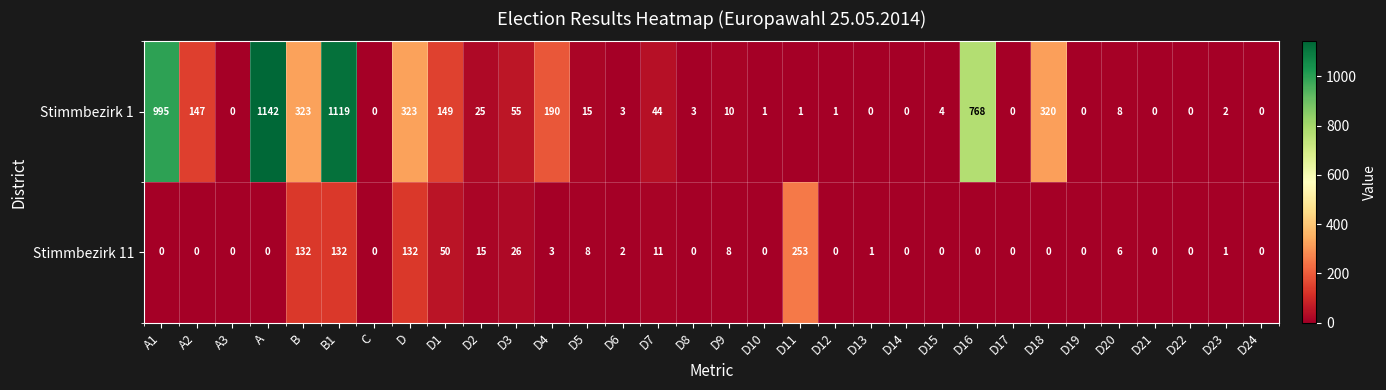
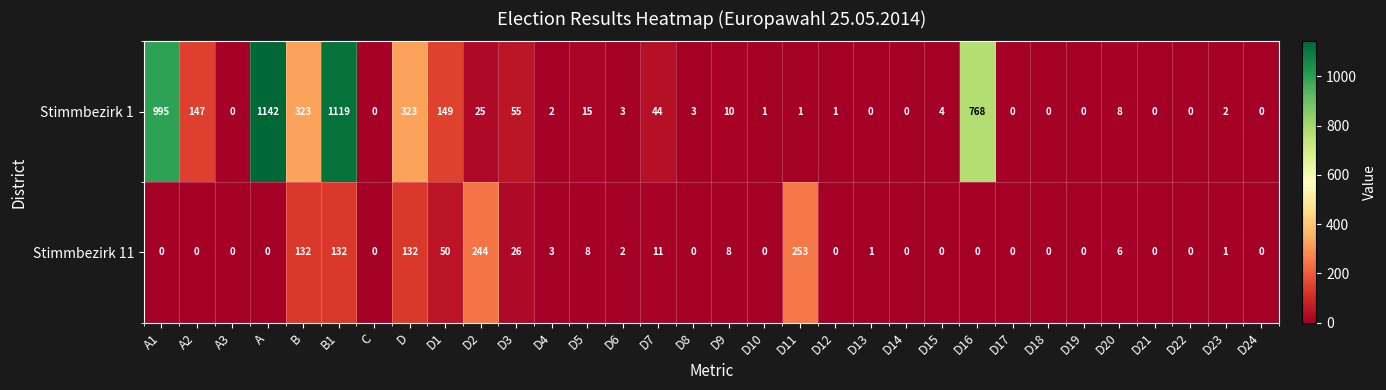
Stimmbezirk 1, D4: 190 -> 2
Stimmbezirk 1, D18: 320 -> 0
Stimmbezirk 11, D2: 15 -> 244
